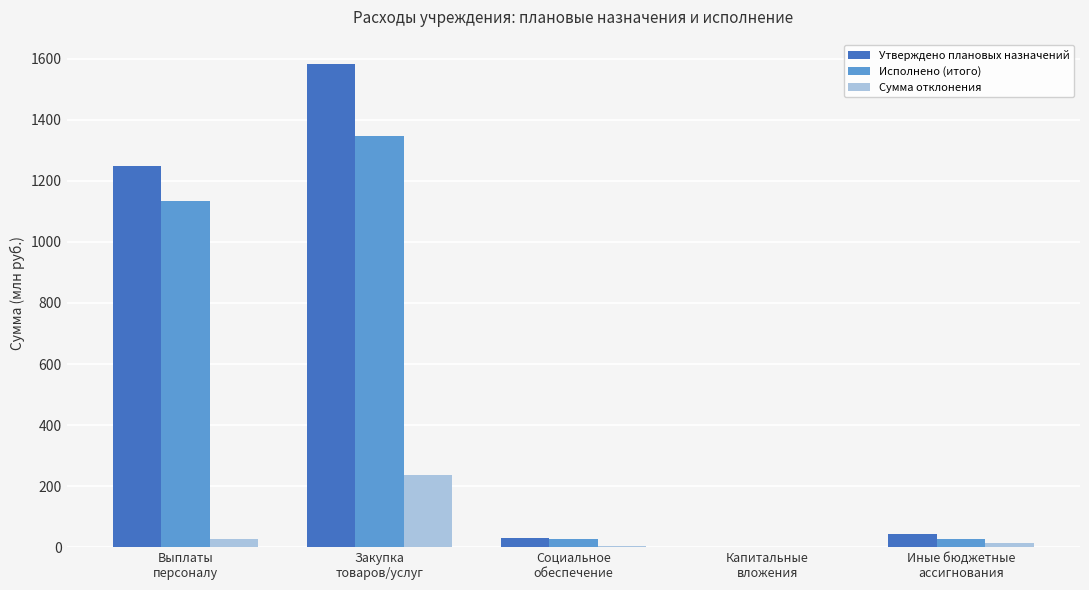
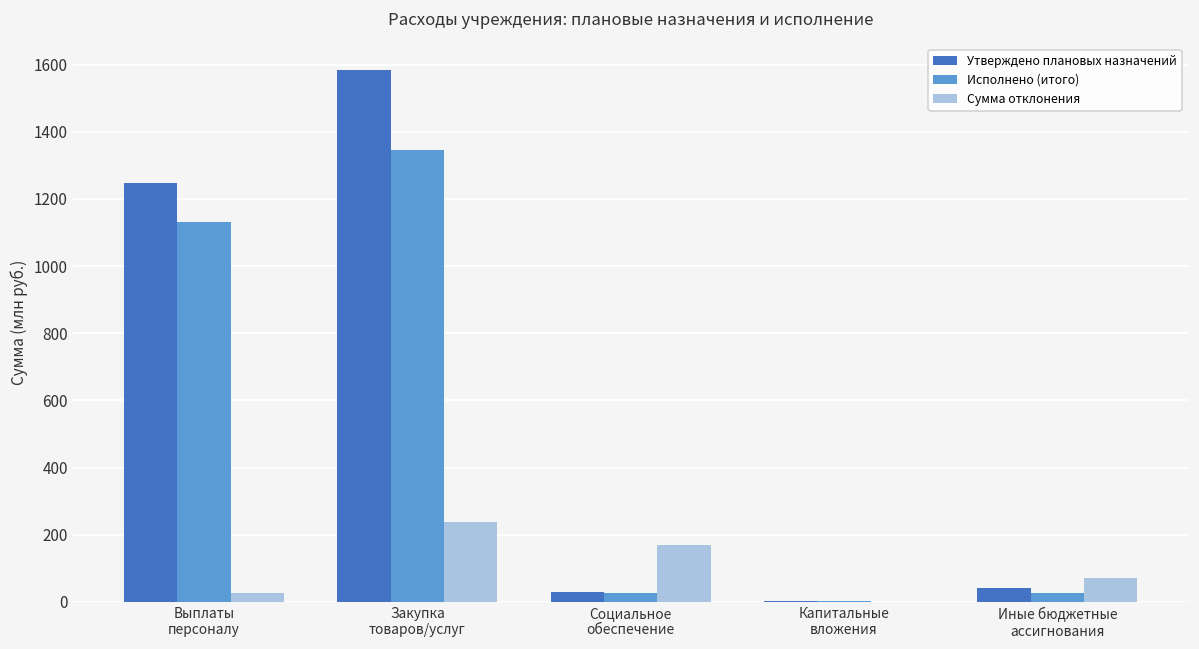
Сумма отклонения, Социальное обеспечение: 0 -> 170
Сумма отклонения, Иные бюджетные ассигнования: 10 -> 70
